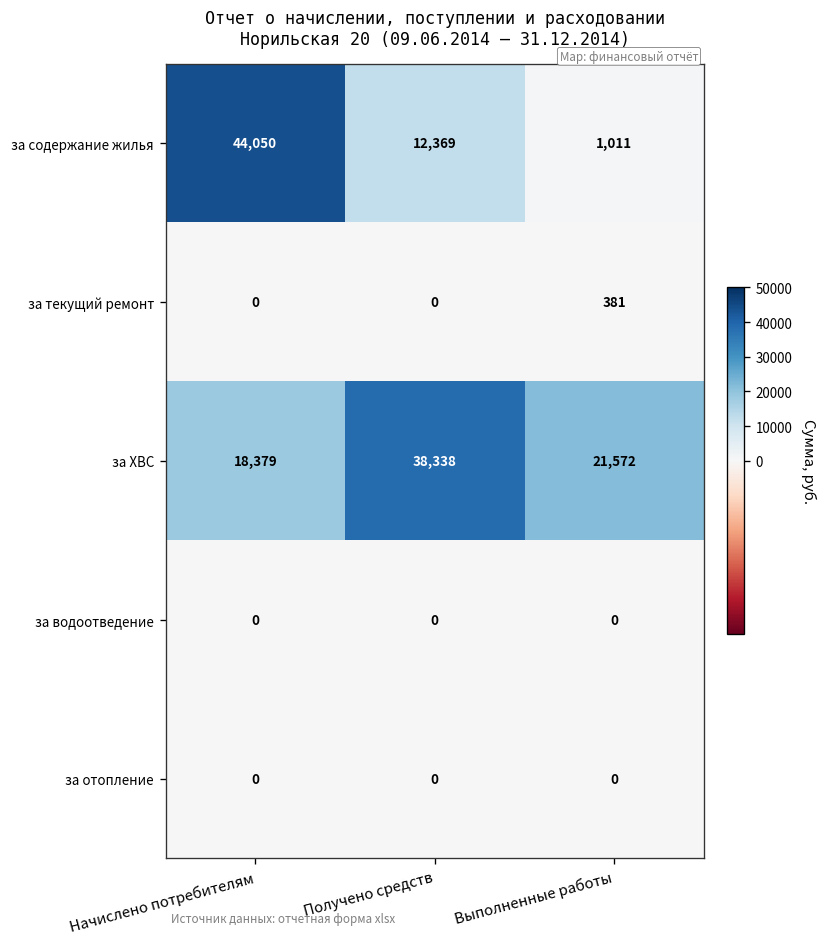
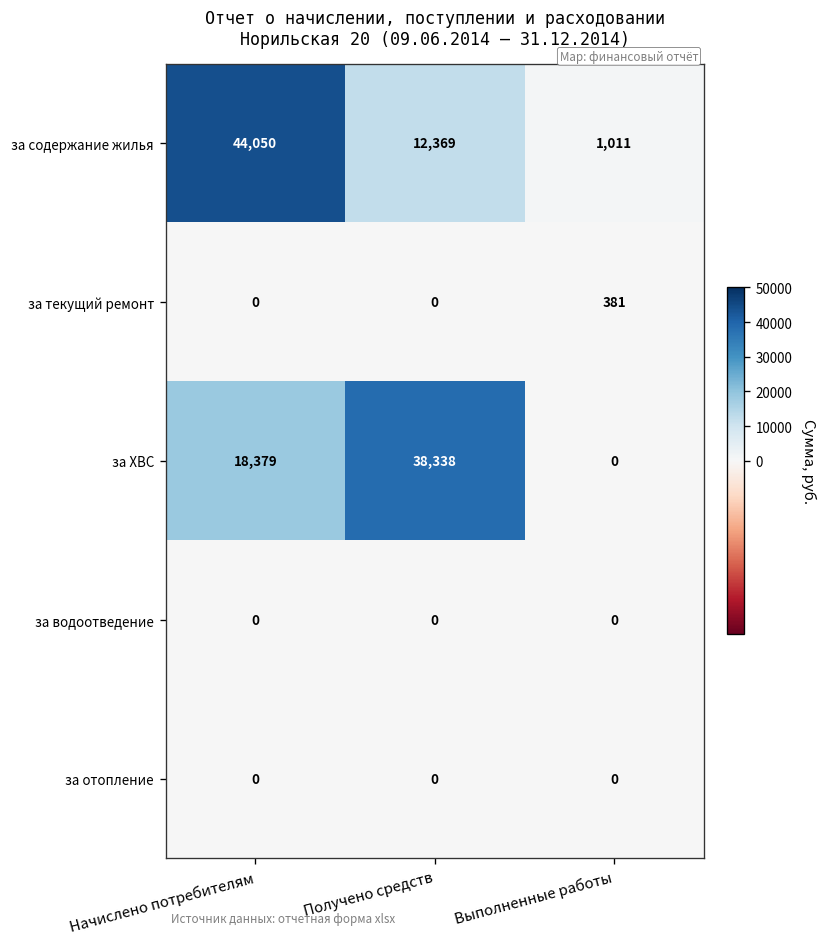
за ХВС, Выполненные работы: 21,572 -> 0
